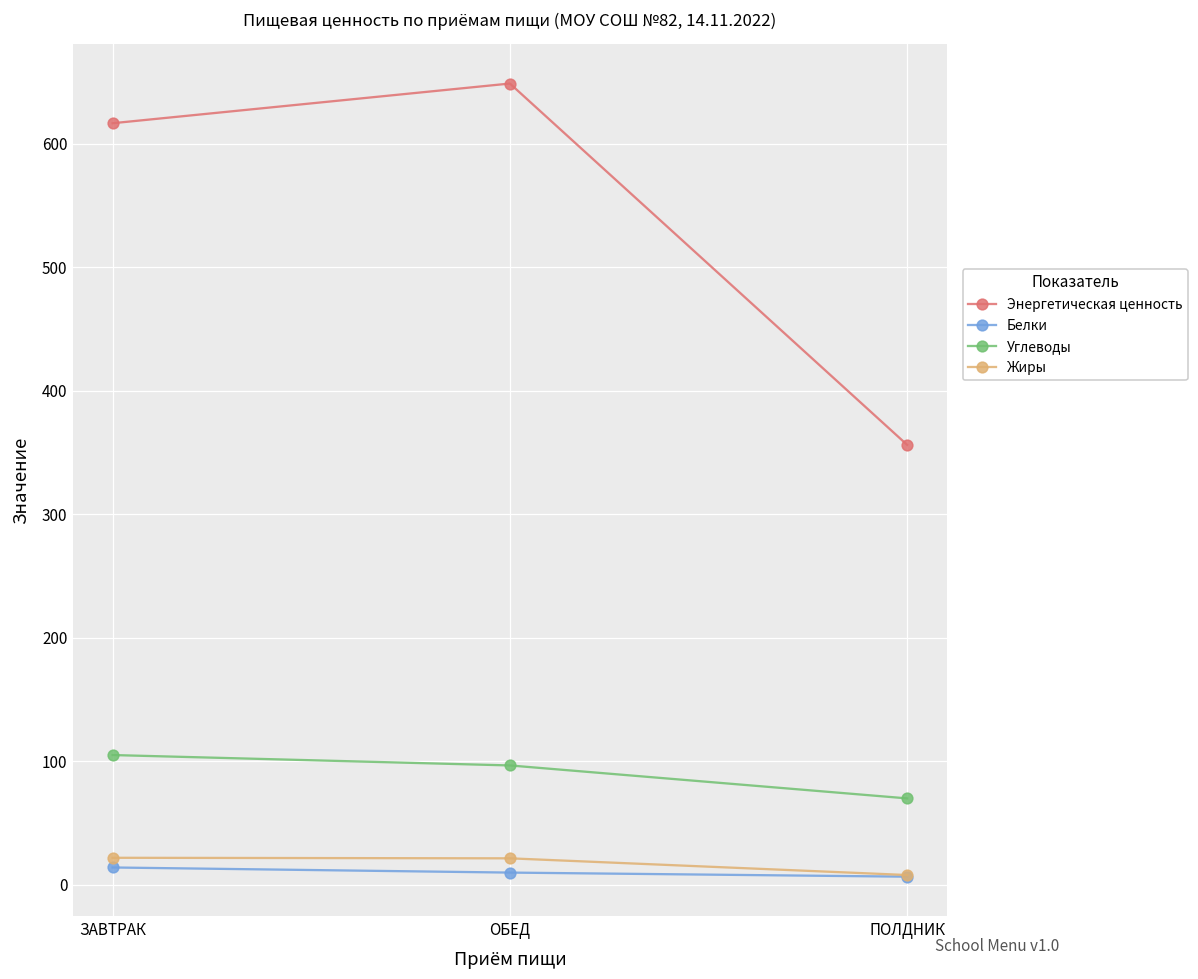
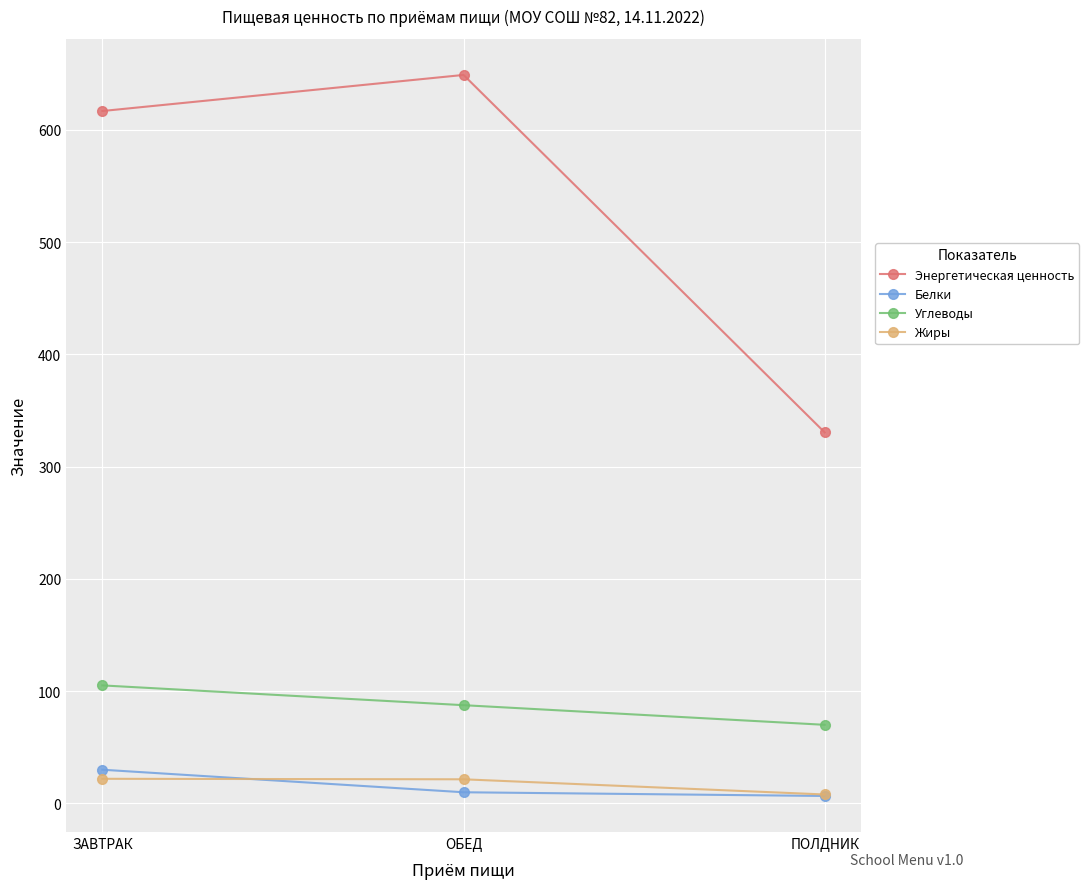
Белки, ЗАВТРАК: 14 -> 30
Углеводы, ОБЕД: 97 -> 87
Энергетическая ценность, ПОЛДНИК: 356 -> 330
